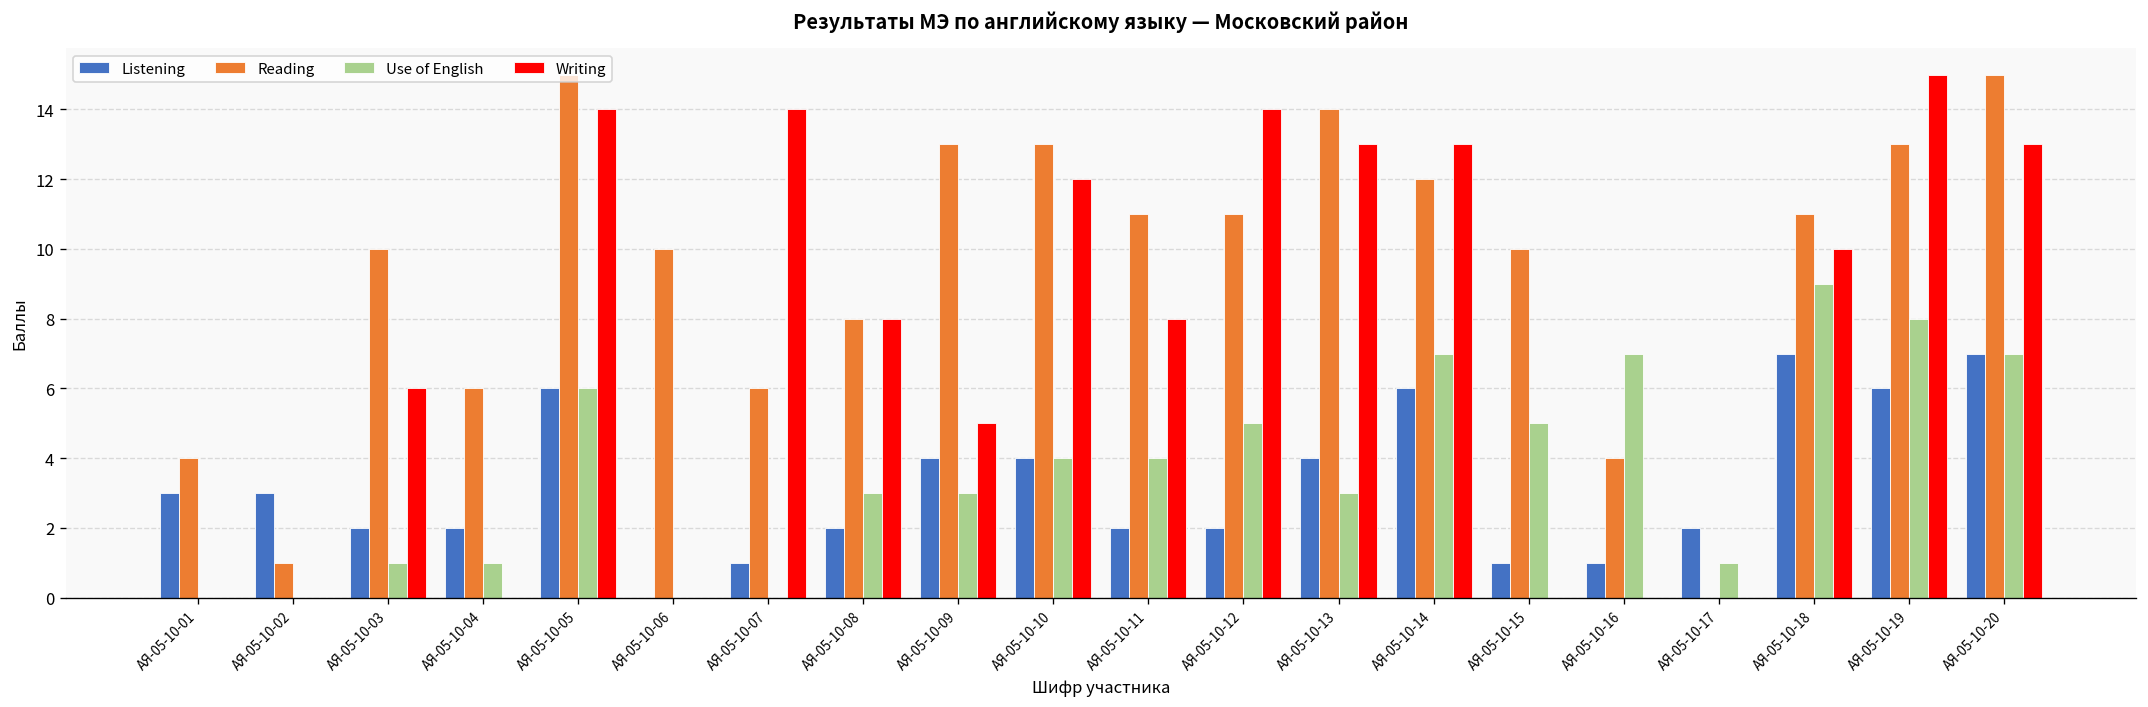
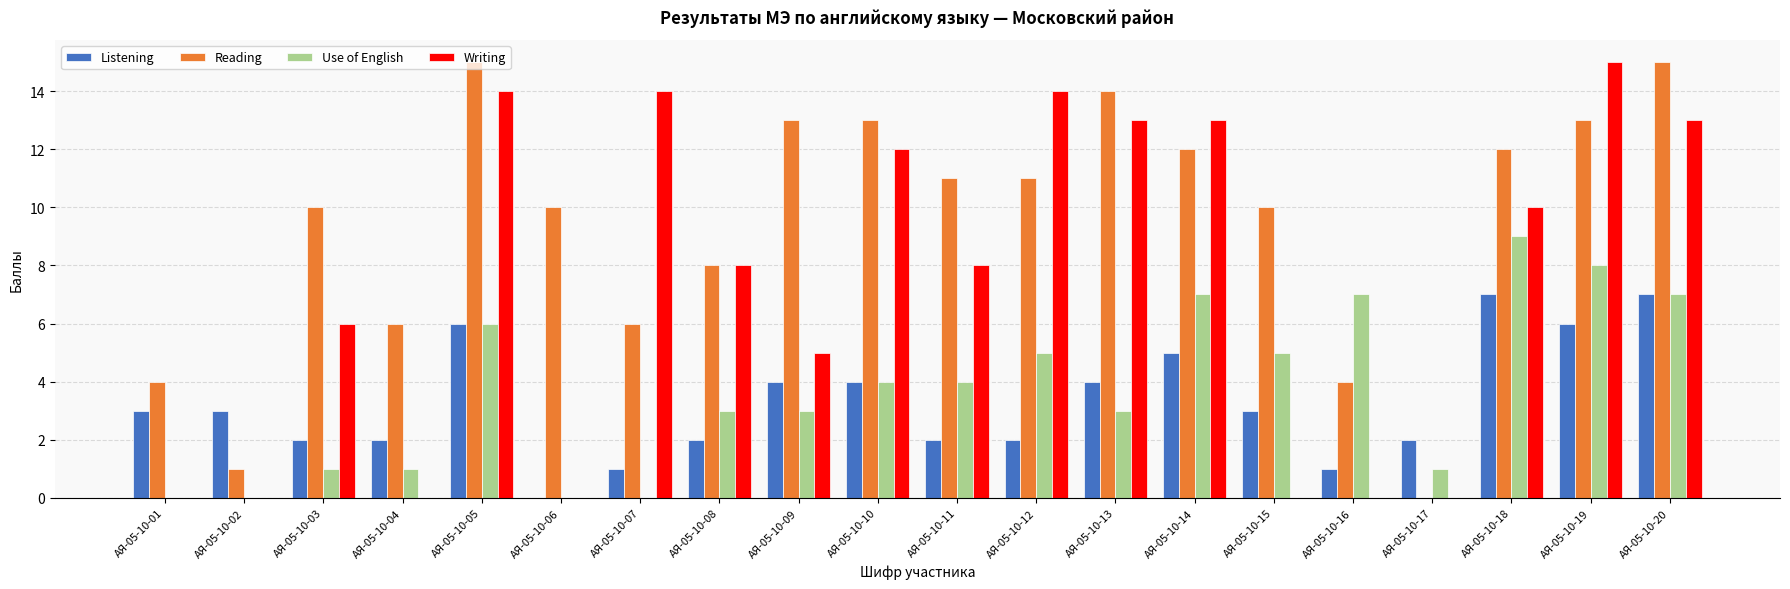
Listening, АЯ-05-10-14: 6 -> 5
Listening, АЯ-05-10-15: 1 -> 3
Reading, АЯ-05-10-18: 11 -> 12
